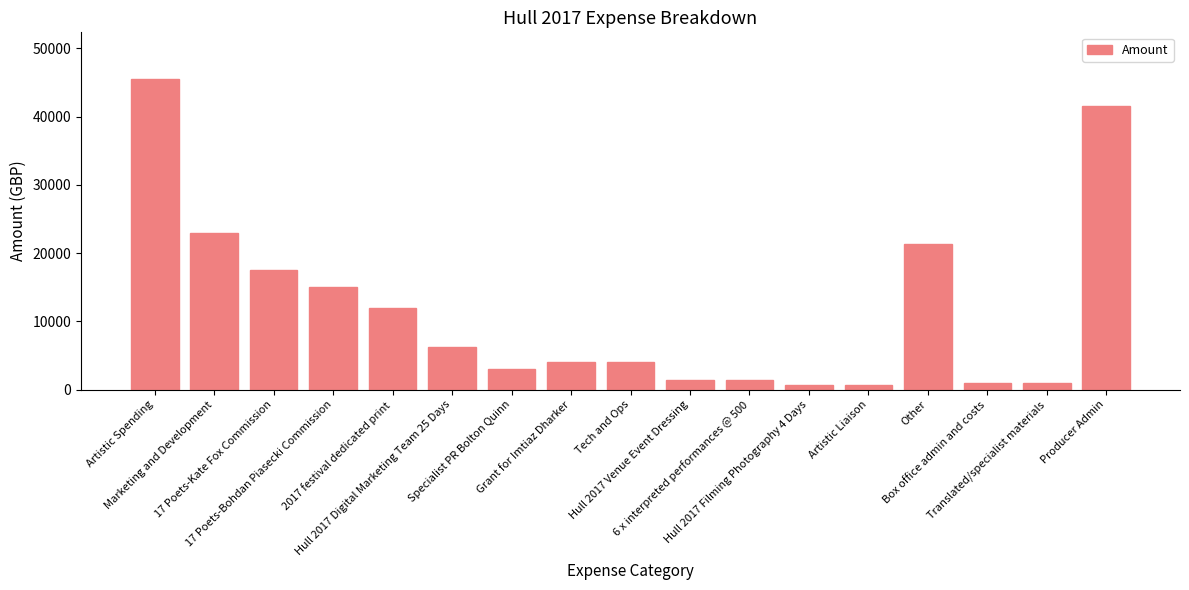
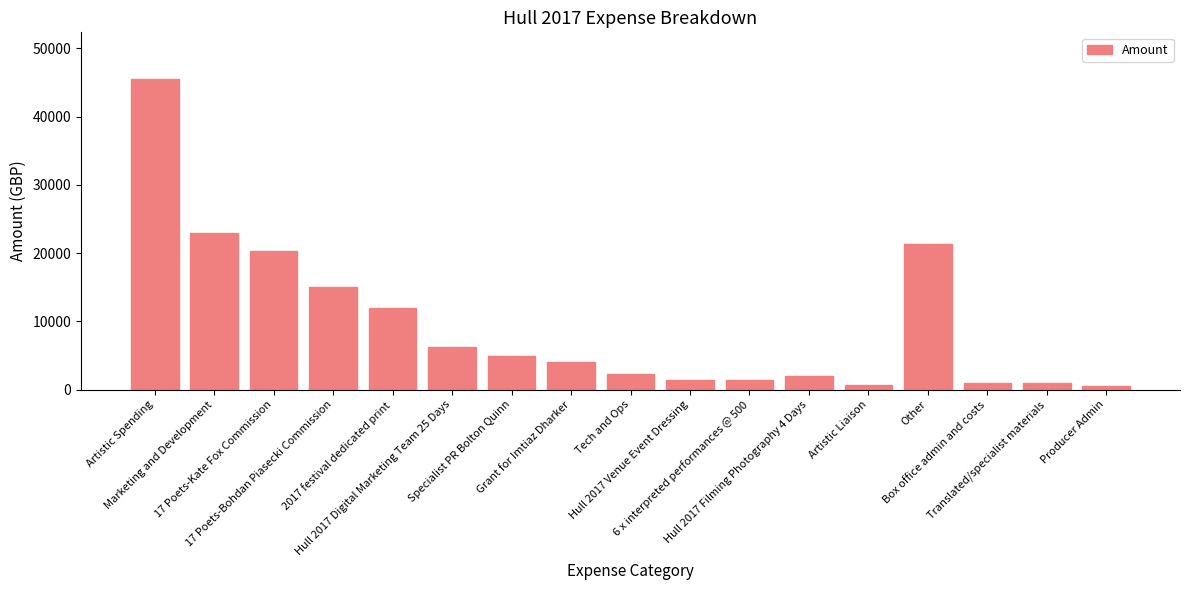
17 Poets-Kate Fox Commission: 18000 -> 20000
Specialist PR Bolton Quinn: 3000 -> 5000
Tech and Ops: 4000 -> 2000
Hull 2017 Filming Photography 4 Days: 1000 -> 2000
Producer Admin: 42000 -> 1000
